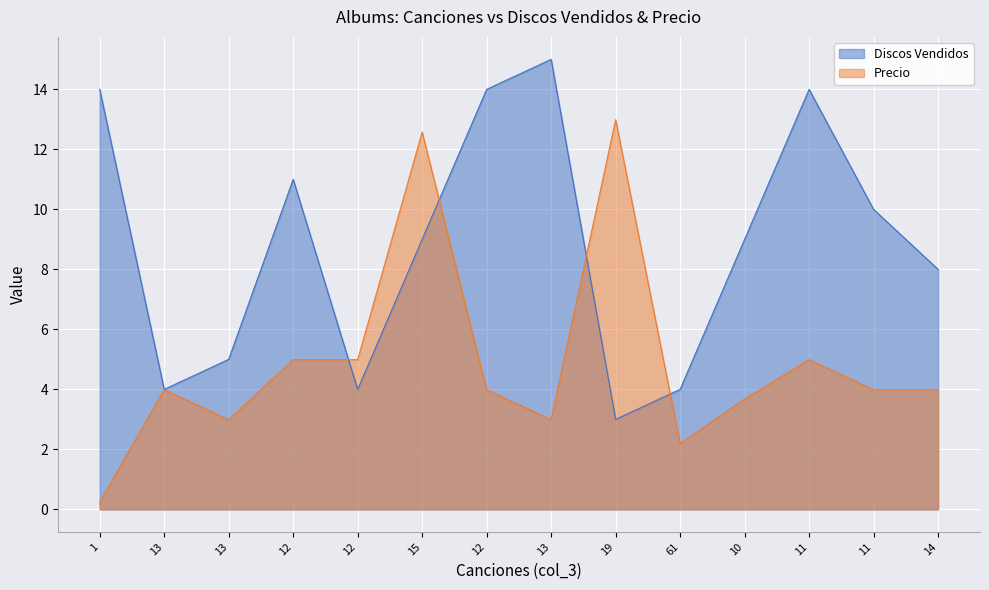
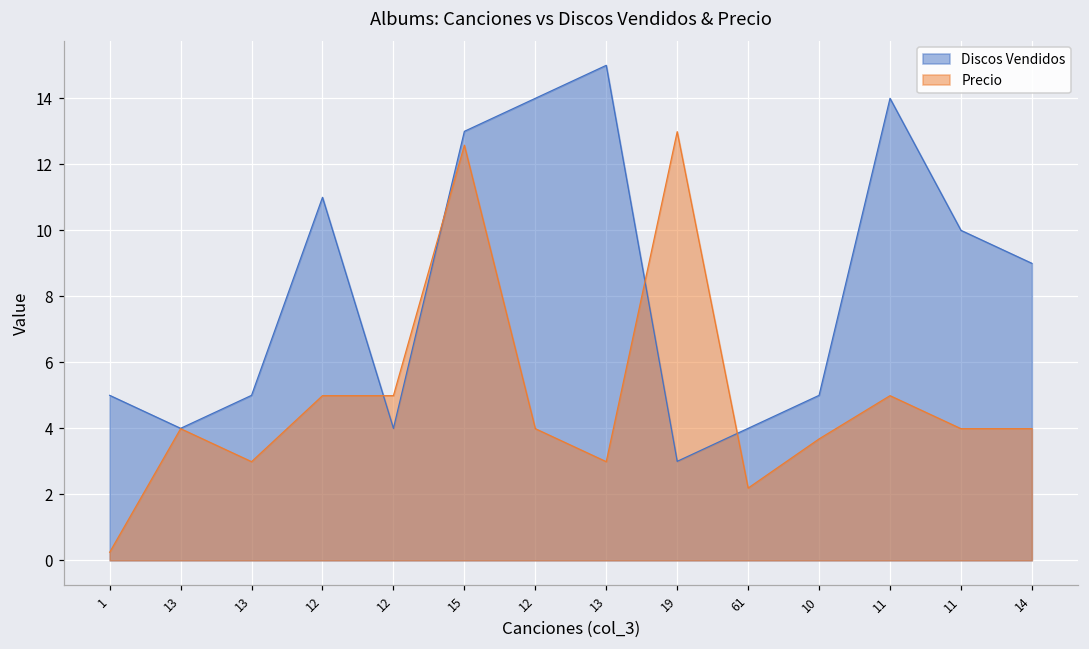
Discos Vendidos, 1: 14 -> 5
Discos Vendidos, 15: 9 -> 13
Discos Vendidos, 10: 9 -> 5
Discos Vendidos, 14: 8 -> 9
